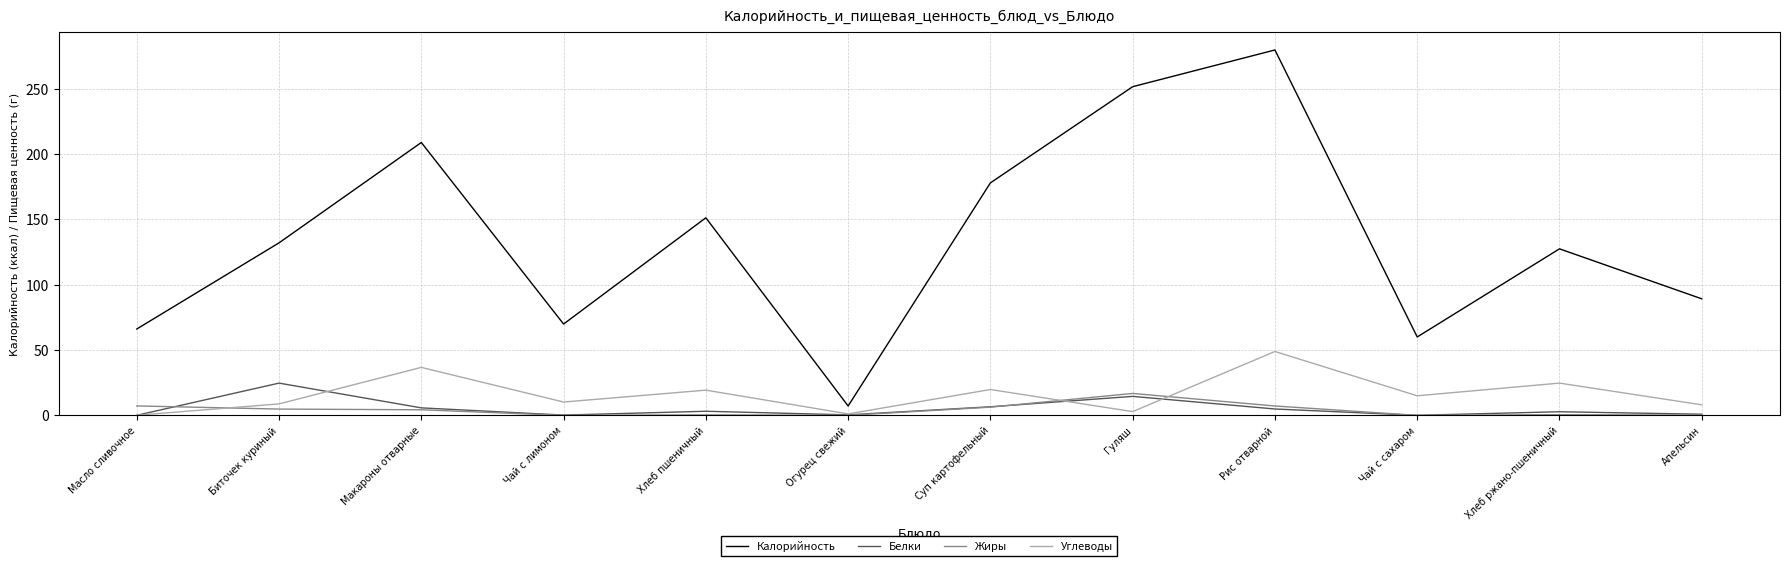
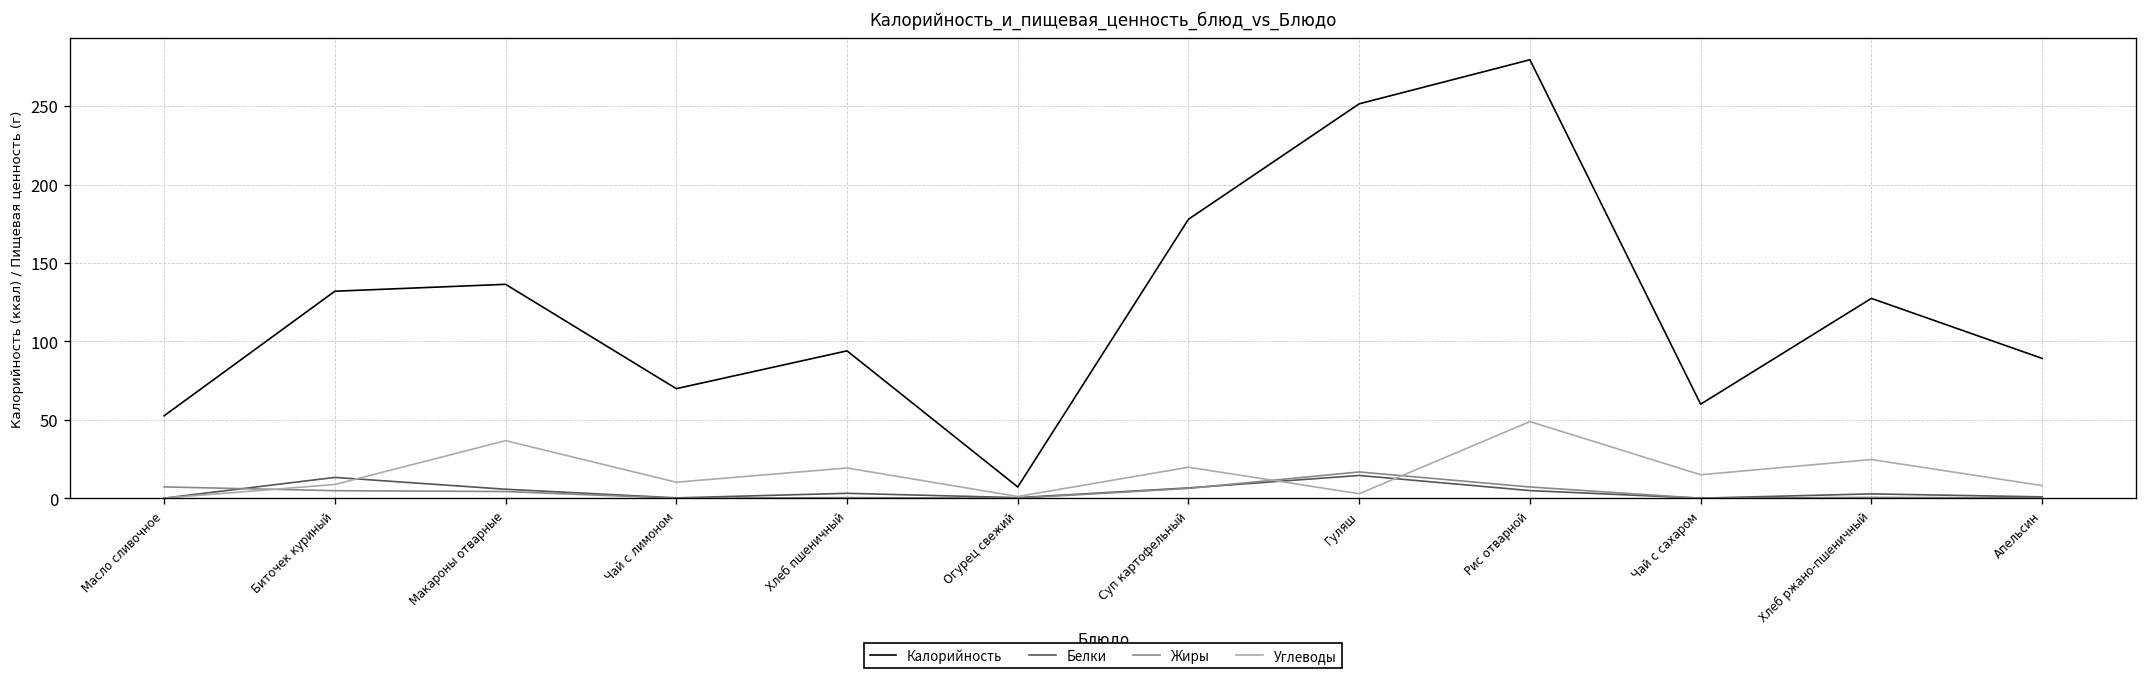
Калорийность, Масло сливочное: 66 -> 53
Белки, Биточек куриный: 25 -> 13
Калорийность, Макароны отварные: 209 -> 136
Калорийность, Хлеб пшеничный: 151 -> 94
